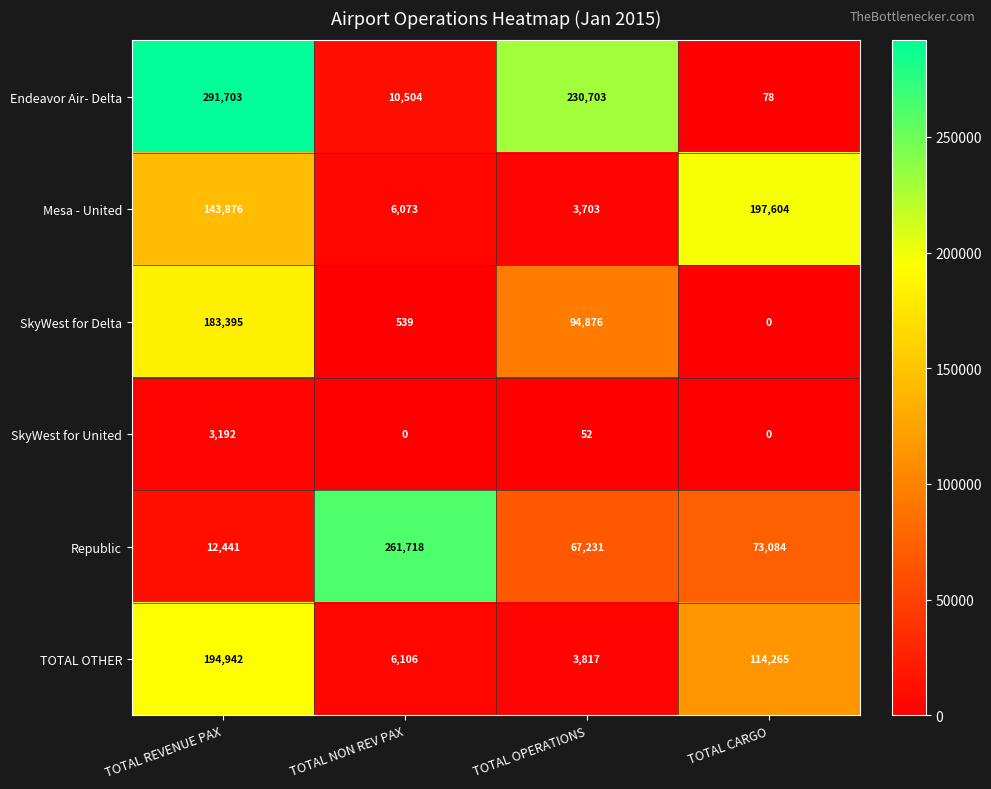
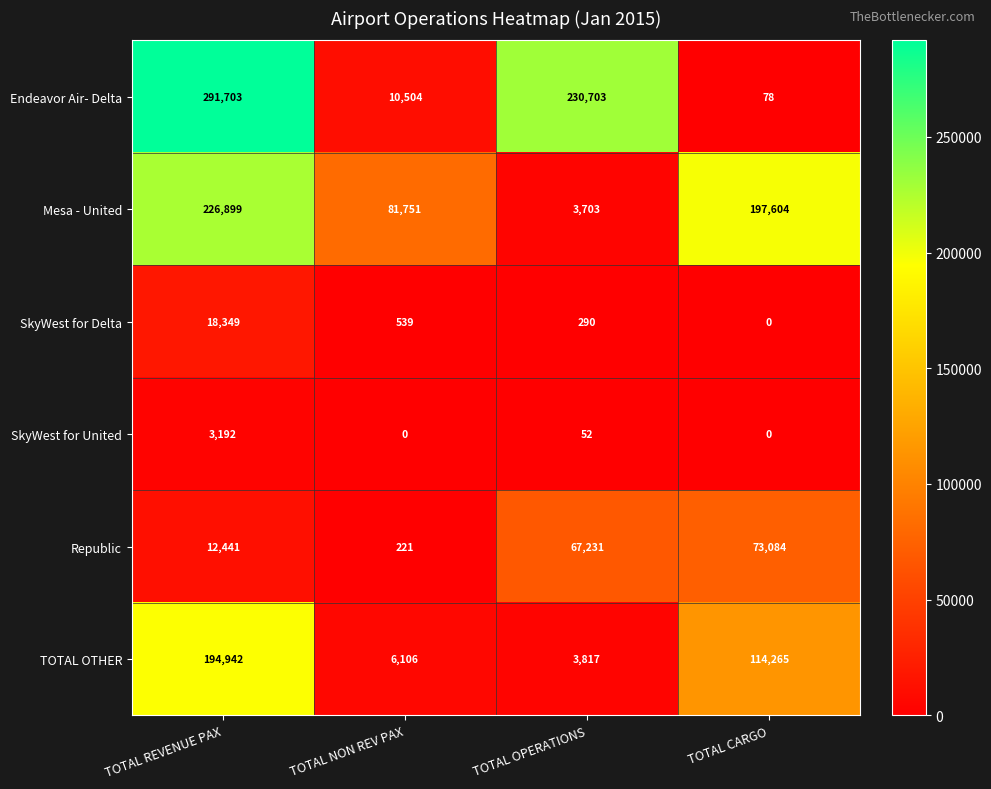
Mesa - United, TOTAL REVENUE PAX: 143,876 -> 226,899
Mesa - United, TOTAL NON REV PAX: 6,073 -> 81,751
SkyWest for Delta, TOTAL REVENUE PAX: 183,395 -> 18,349
SkyWest for Delta, TOTAL OPERATIONS: 94,876 -> 290
Republic, TOTAL NON REV PAX: 261,718 -> 221
